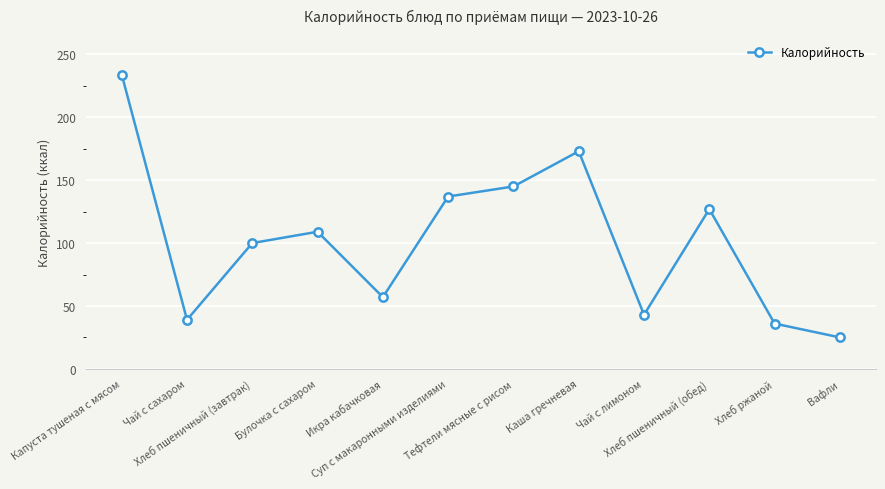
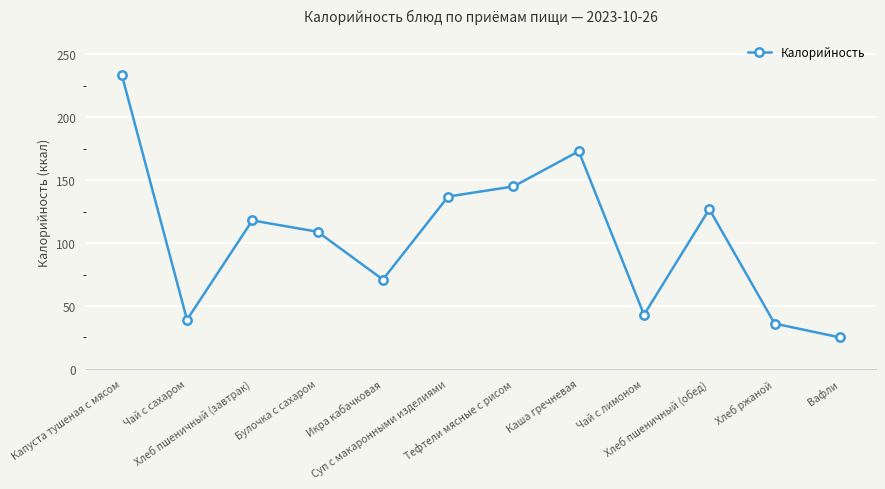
Хлеб пшеничный (завтрак): 100 -> 118
Икра кабачковая: 57 -> 71
